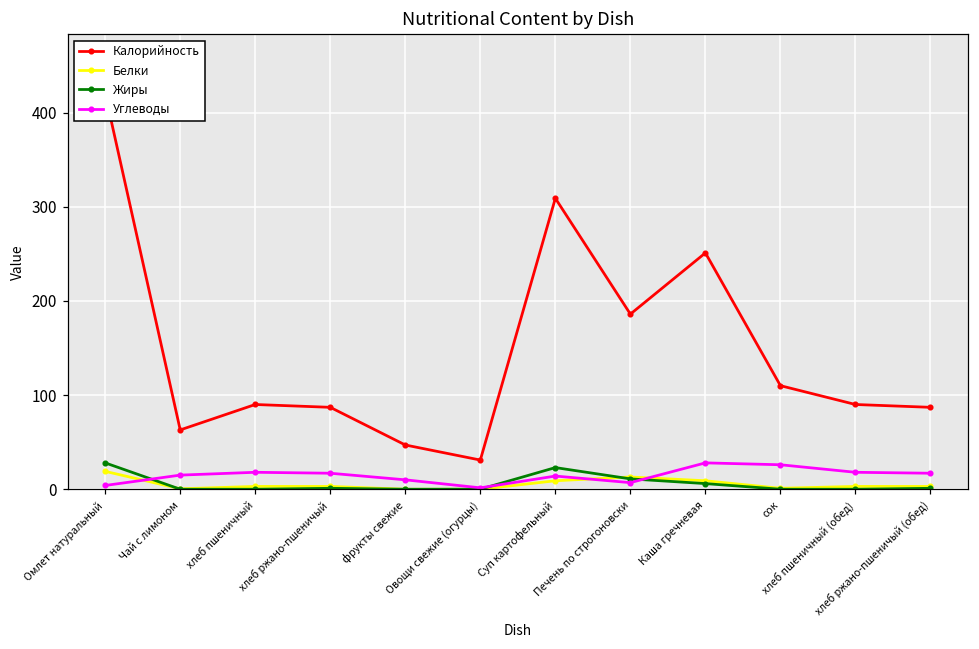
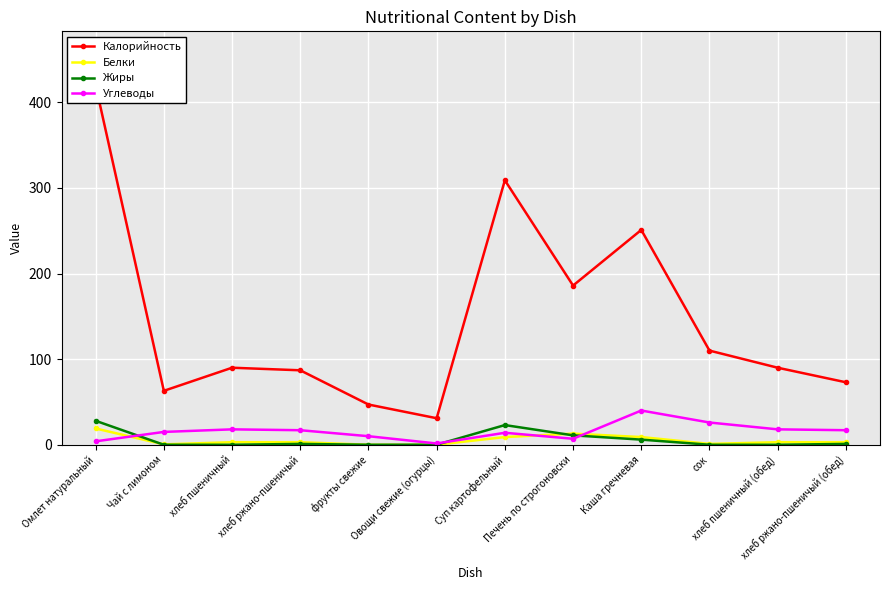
Углеводы, Каша гречневая: 30 -> 40
Калорийность, хлеб ржано-пшеничый (обед): 90 -> 70
